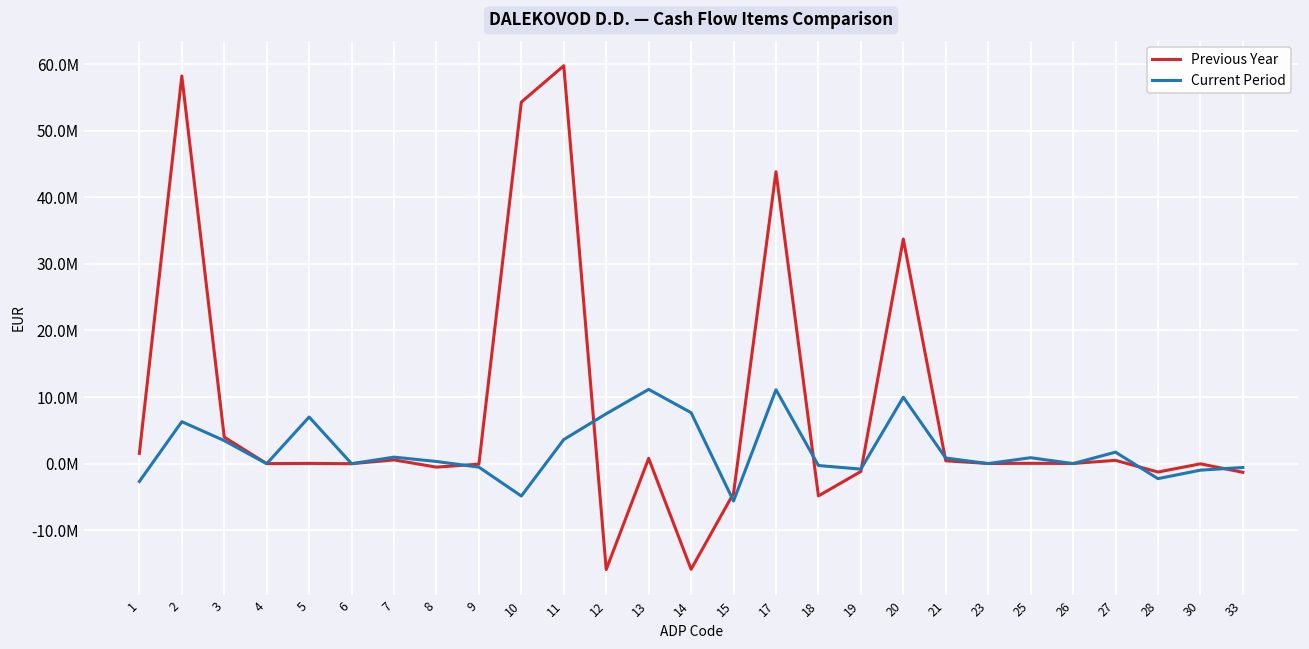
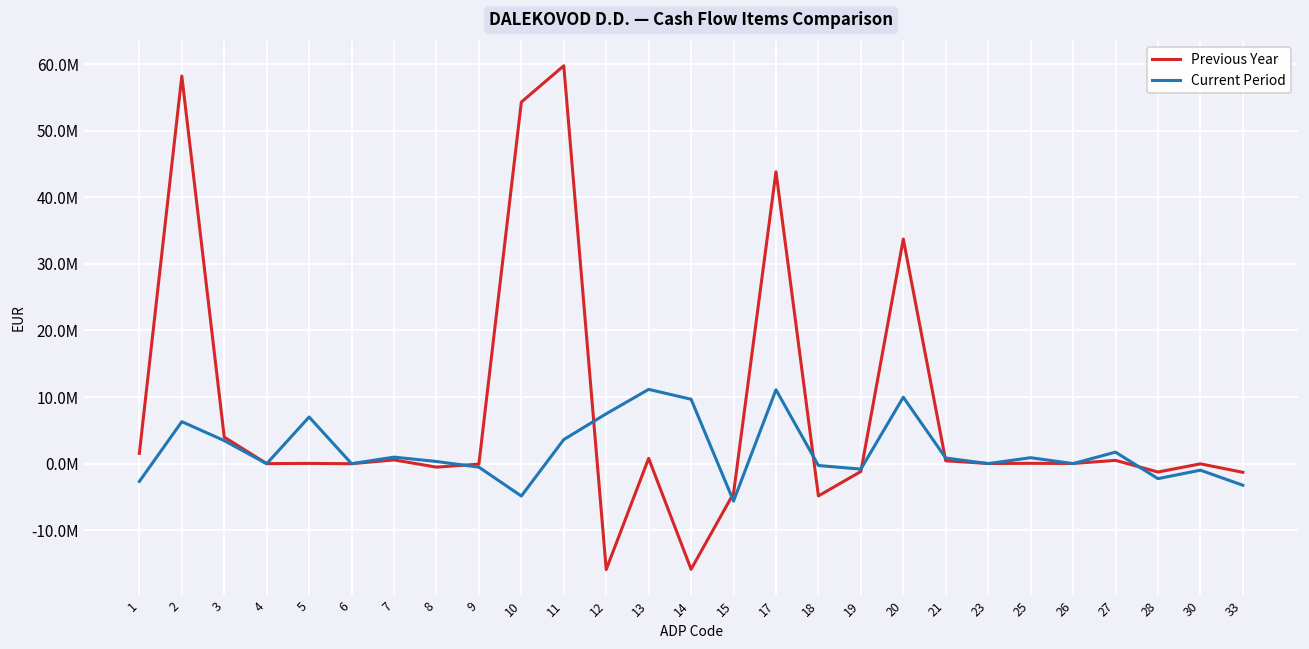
Current Period, 14: 8000000 -> 10000000
Current Period, 33: -1000000 -> -3000000
